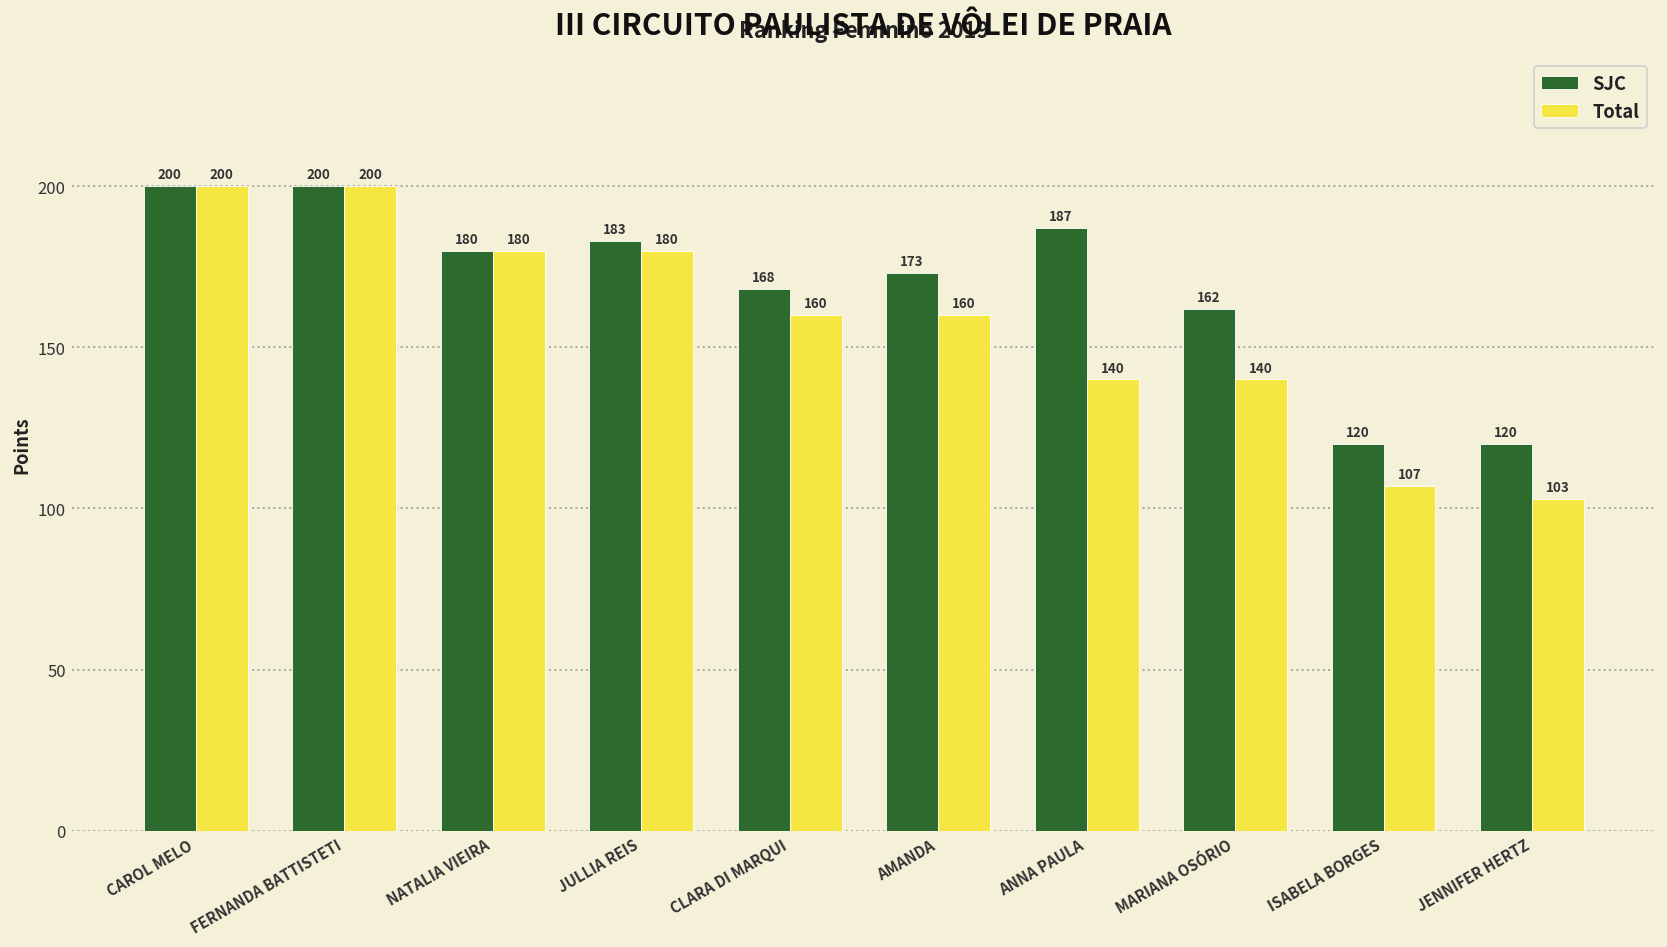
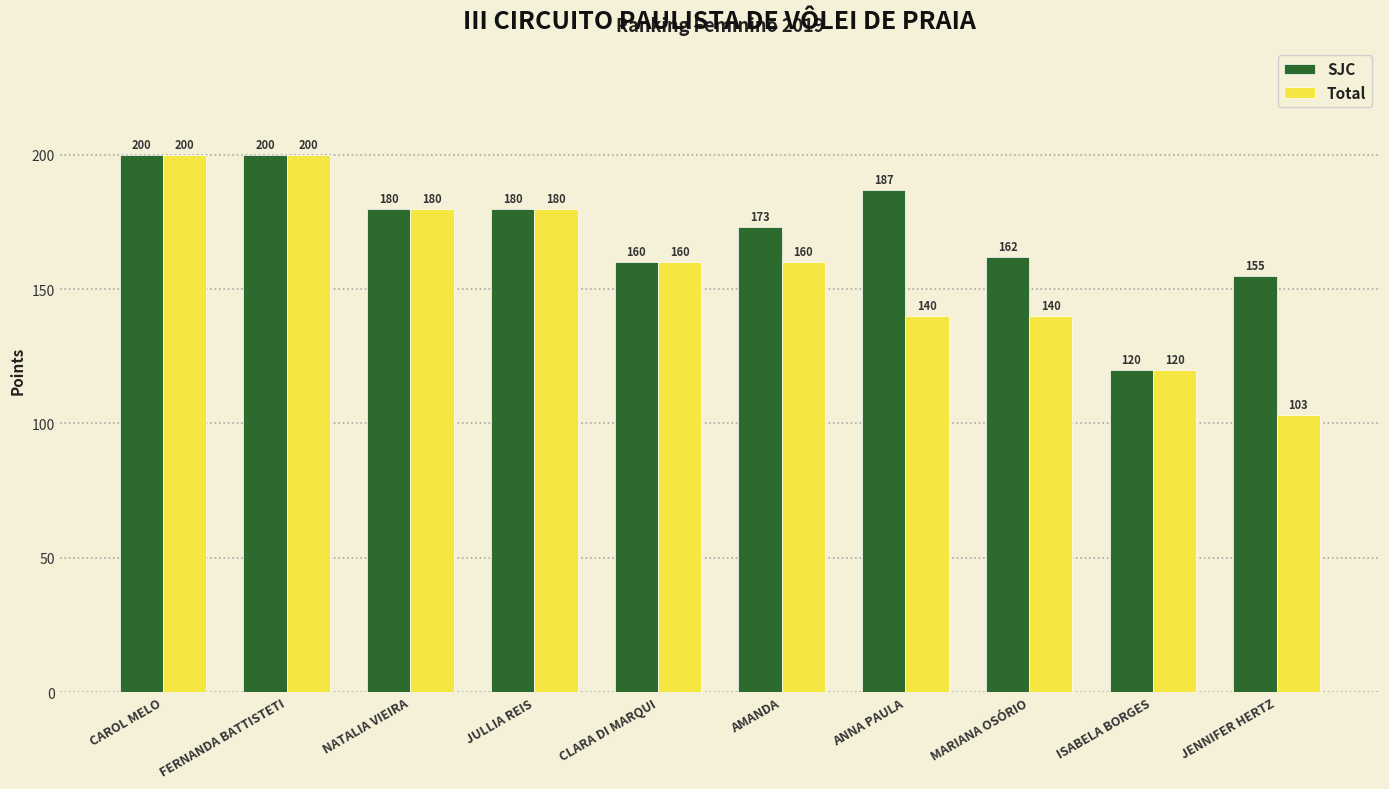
SJC, JULLIA REIS: 183 -> 180
SJC, CLARA DI MARQUI: 168 -> 160
Total, ISABELA BORGES: 107 -> 120
SJC, JENNIFER HERTZ: 120 -> 155
